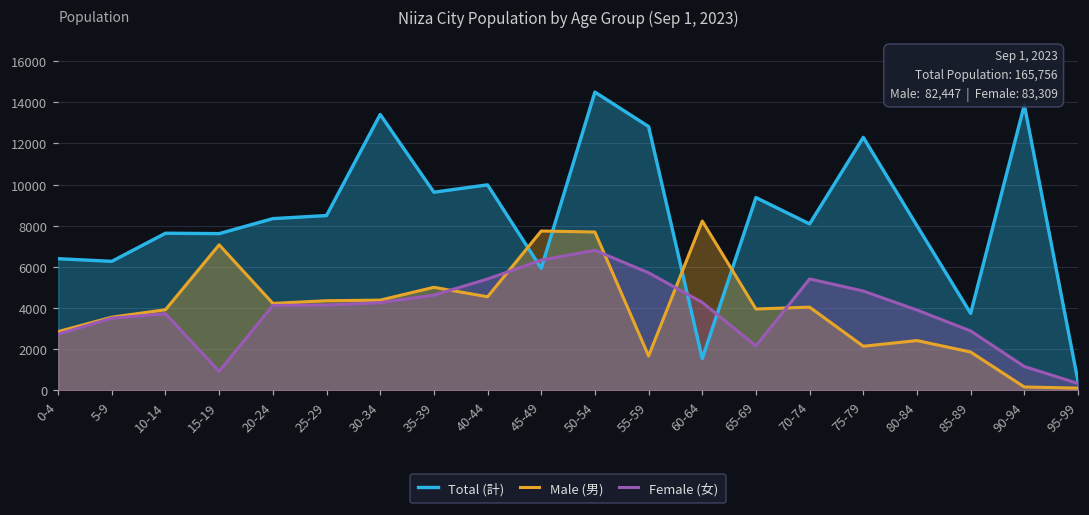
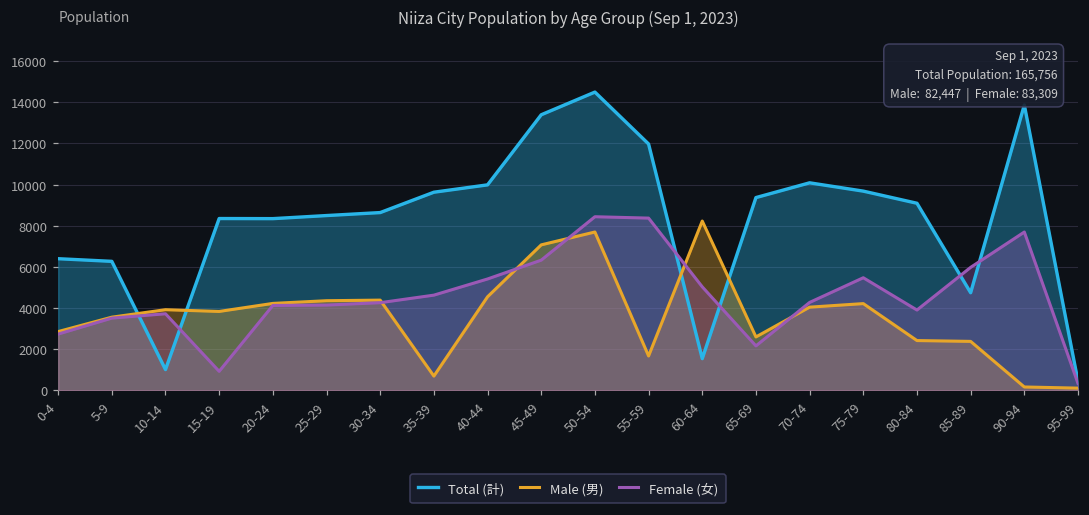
Total (計), 10-14: 7600 -> 1000
Total (計), 15-19: 7600 -> 8300
Male (男), 15-19: 7100 -> 3800
Total (計), 30-34: 13400 -> 8600
Male (男), 35-39: 5000 -> 700
Total (計), 45-49: 5900 -> 13400
Male (男), 45-49: 7700 -> 7100
Female (女), 50-54: 6800 -> 8400
Total (計), 55-59: 12800 -> 12000
Female (女), 55-59: 5700 -> 8400
Female (女), 60-64: 4300 -> 5000
Male (男), 65-69: 4000 -> 2600
Total (計), 70-74: 8100 -> 10100
Female (女), 70-74: 5400 -> 4300
Total (計), 75-79: 12300 -> 9700
Male (男), 75-79: 2100 -> 4200
Female (女), 75-79: 4800 -> 5500
Total (計), 80-84: 8000 -> 9100
Total (計), 85-89: 3700 -> 4700
Male (男), 85-89: 1900 -> 2400
Female (女), 85-89: 2900 -> 6000
Female (女), 90-94: 1200 -> 7700
